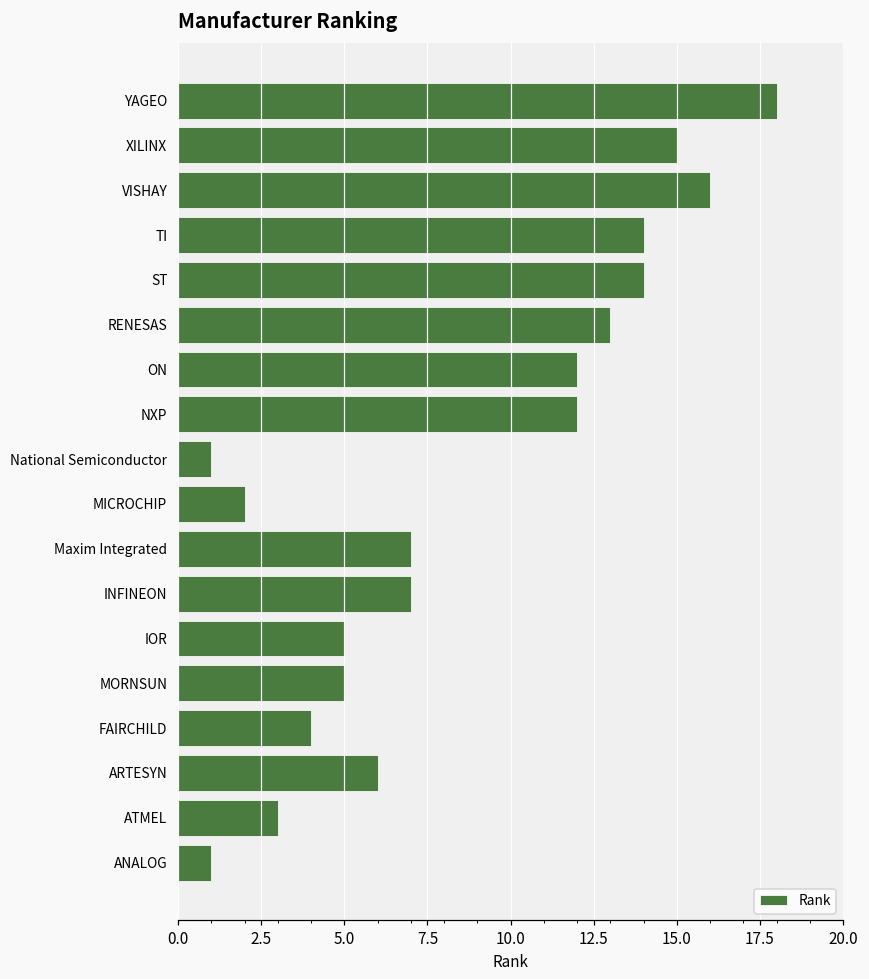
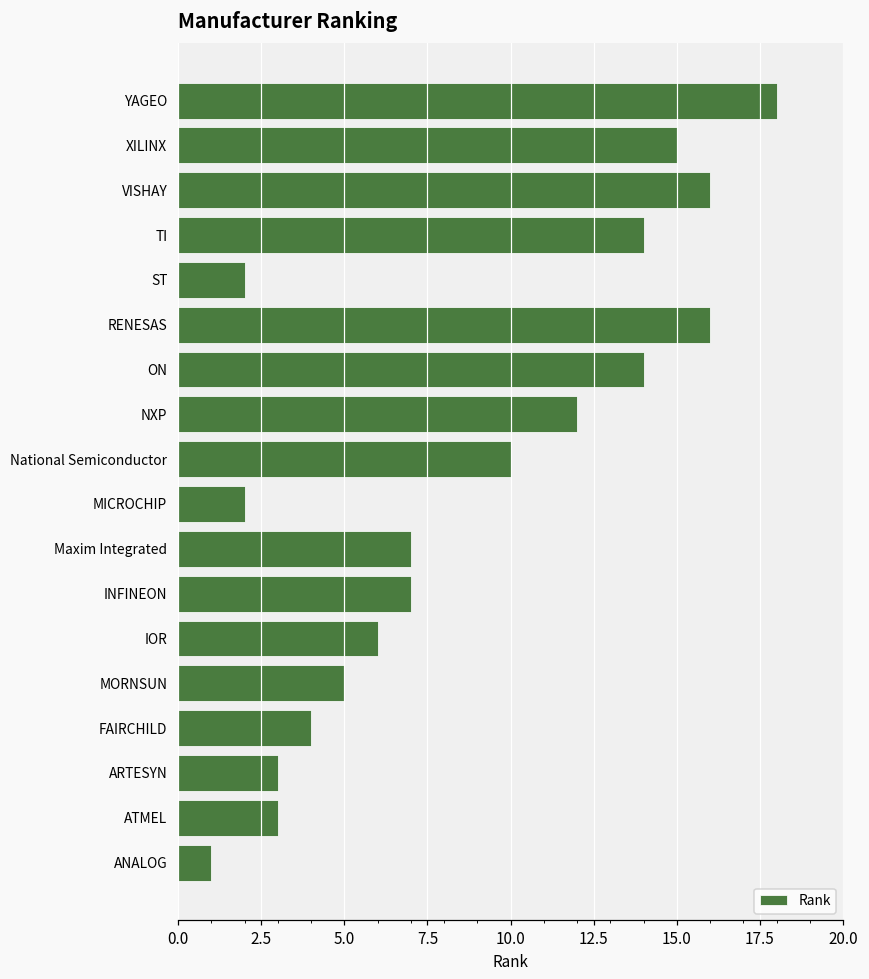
ST: 14 -> 2
RENESAS: 13 -> 16
ON: 12 -> 14
National Semiconductor: 1 -> 10
IOR: 5 -> 6
ARTESYN: 6 -> 3
